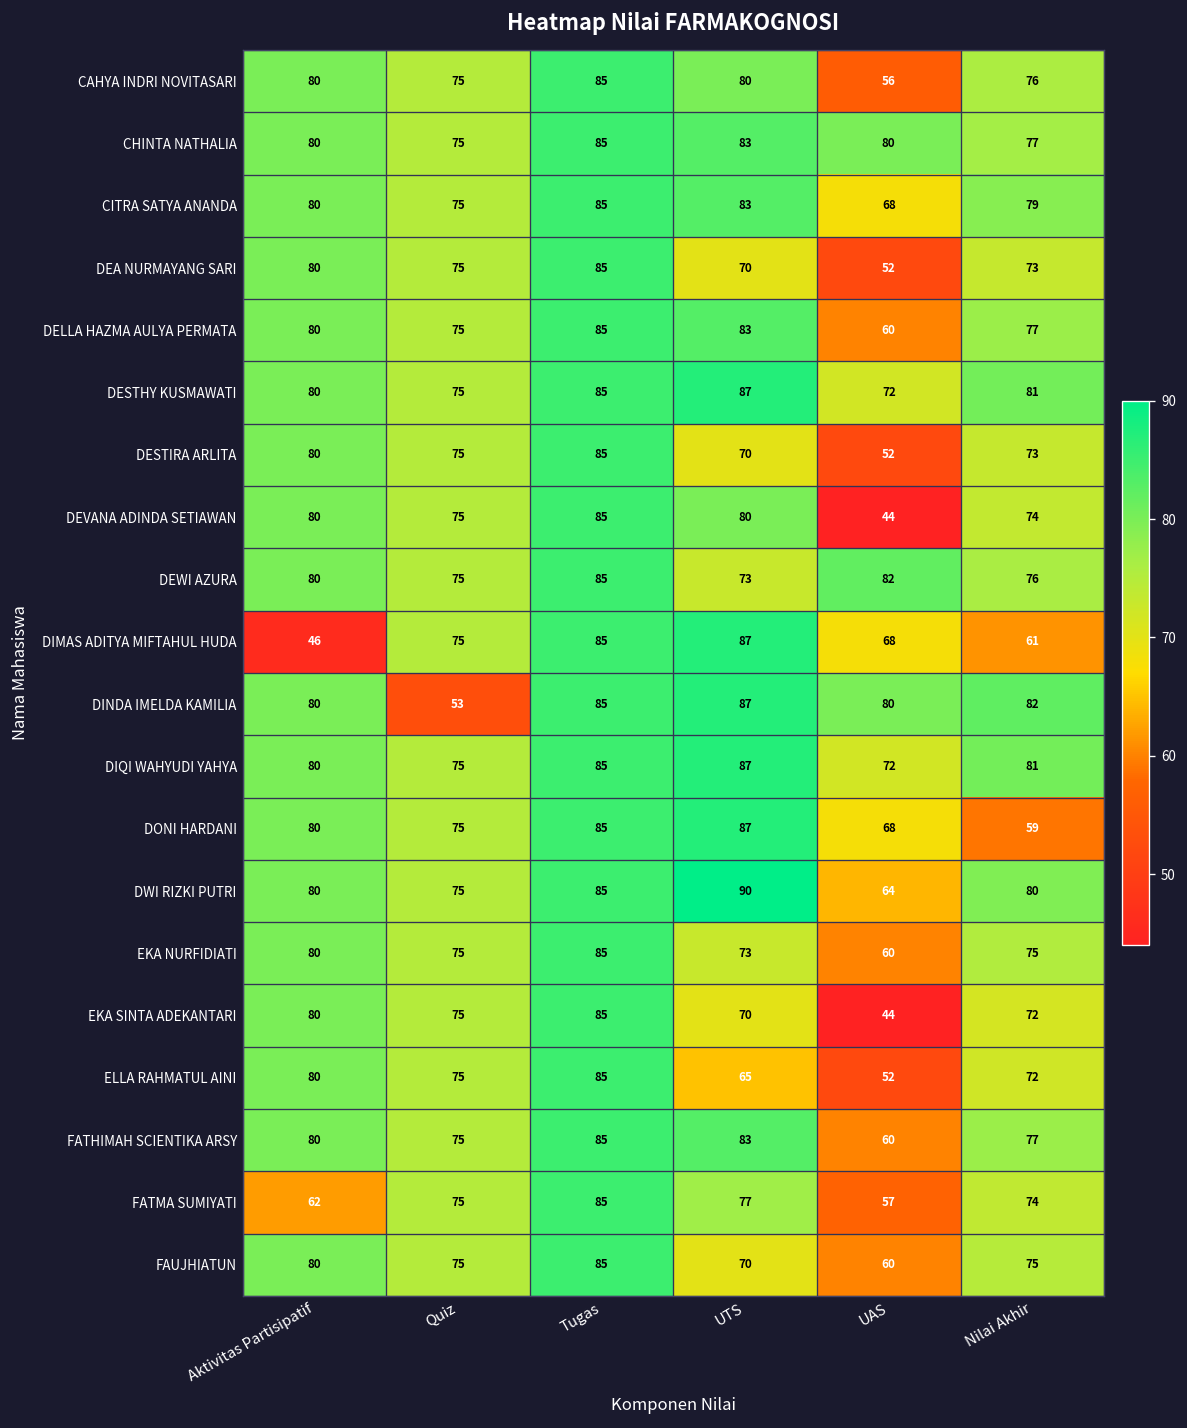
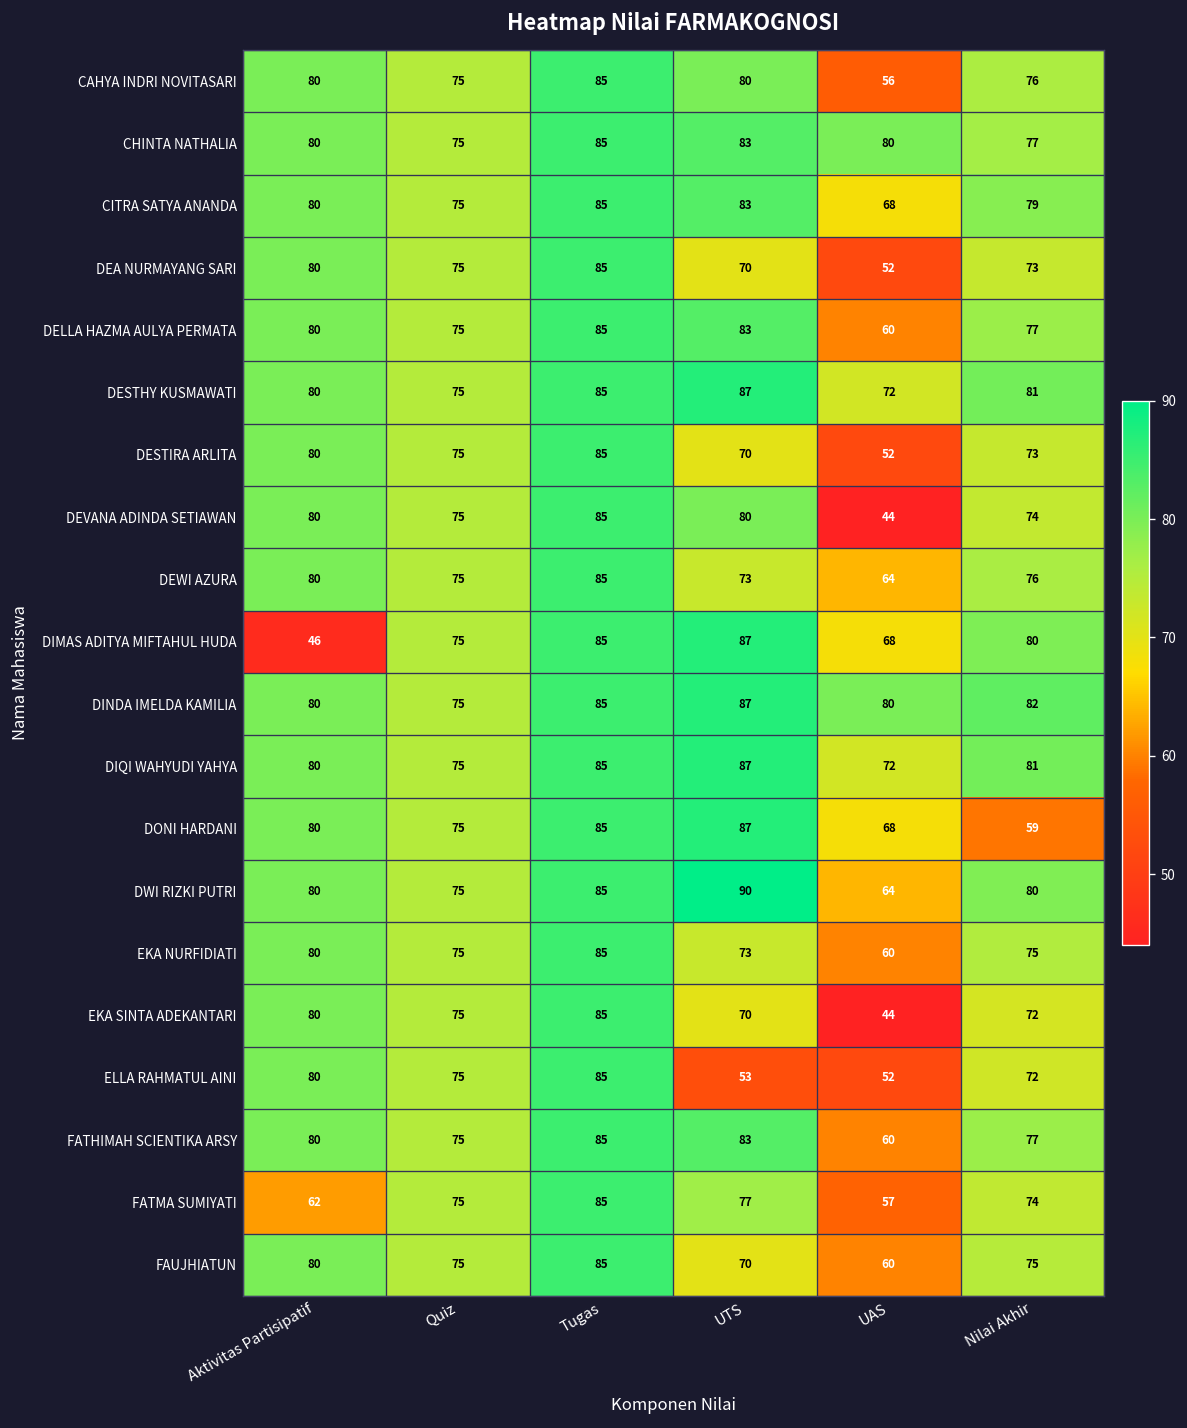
DEWI AZURA, UAS: 82 -> 64
DIMAS ADITYA MIFTAHUL HUDA, Nilai Akhir: 61 -> 80
DINDA IMELDA KAMILIA, Quiz: 53 -> 75
ELLA RAHMATUL AINI, UTS: 65 -> 53
